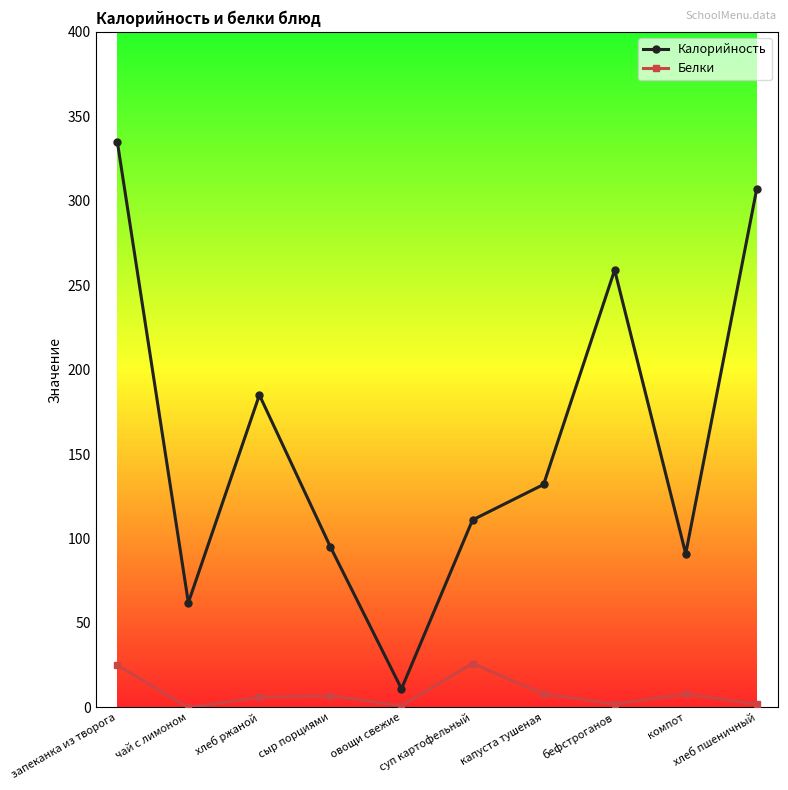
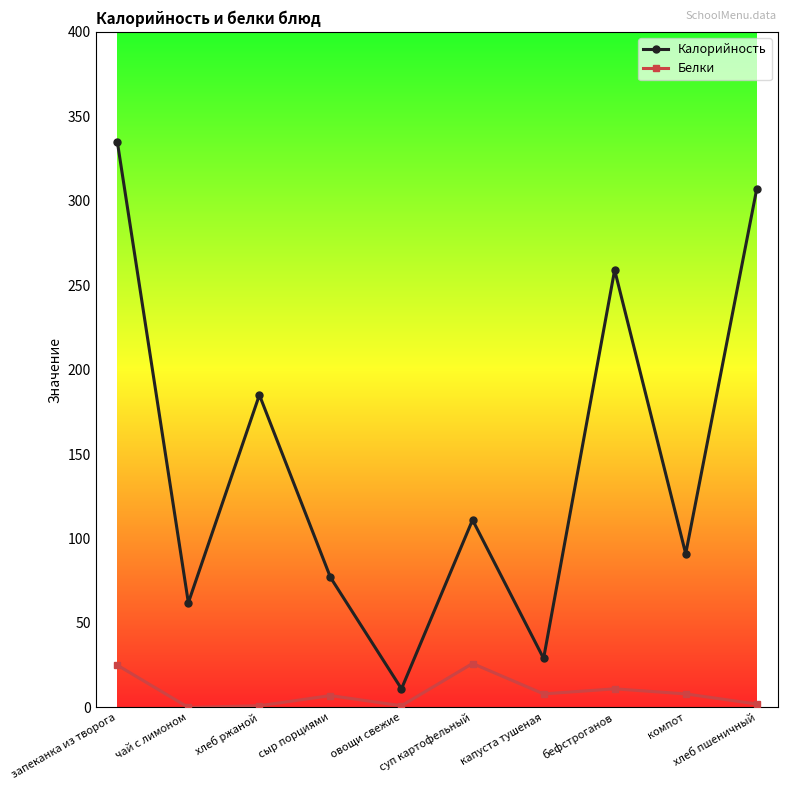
Белки, хлеб ржаной: 6 -> 1
Калорийность, сыр порциями: 95 -> 77
Калорийность, капуста тушеная: 132 -> 29
Белки, бефстроганов: 2 -> 11
